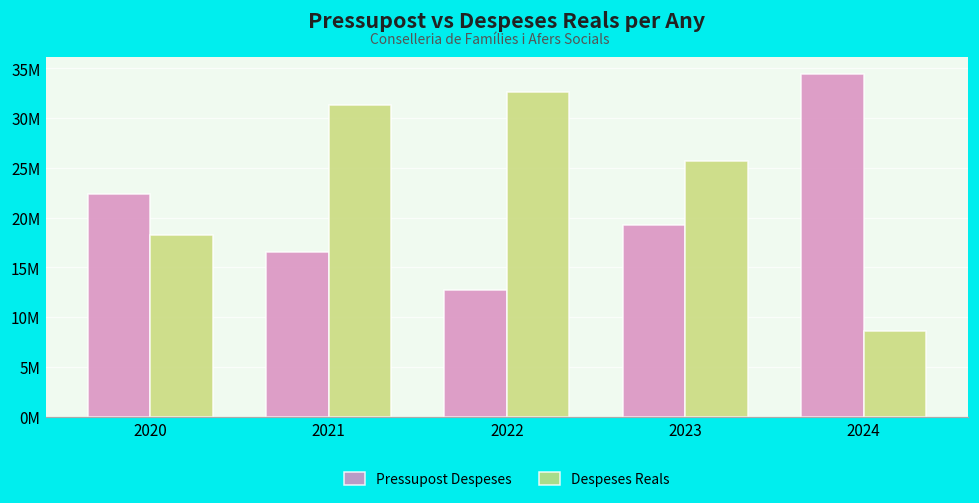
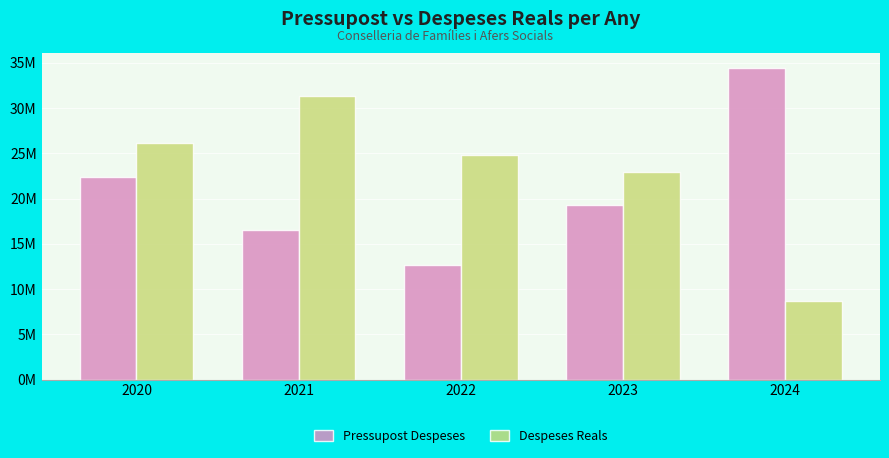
Despeses Reals, 2020: 18000000 -> 26000000
Despeses Reals, 2022: 33000000 -> 25000000
Despeses Reals, 2023: 26000000 -> 23000000
